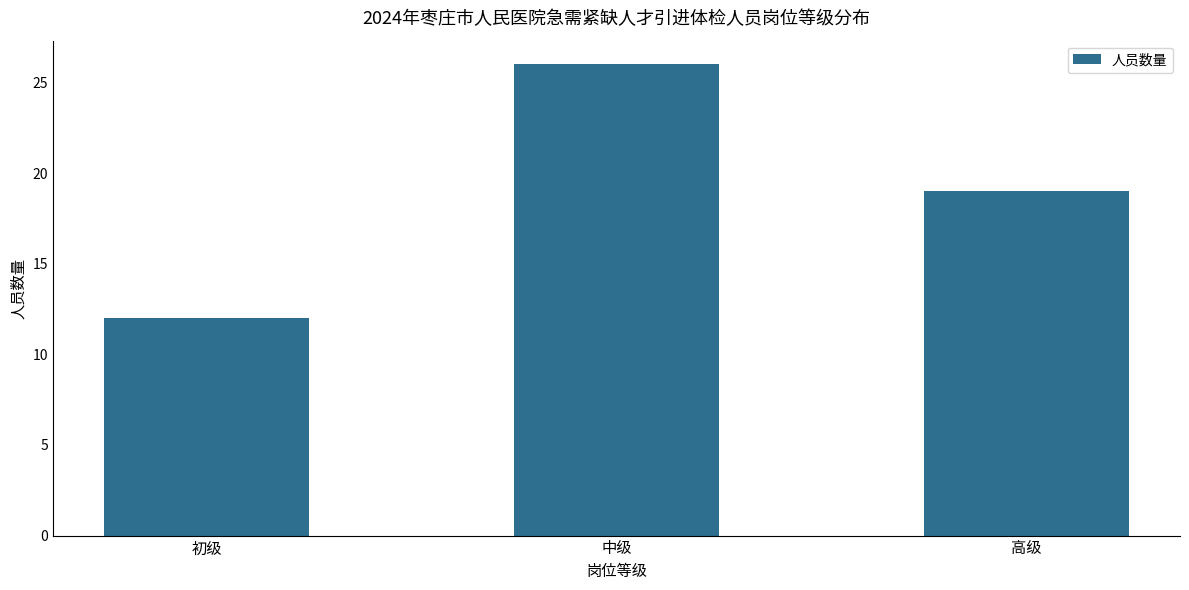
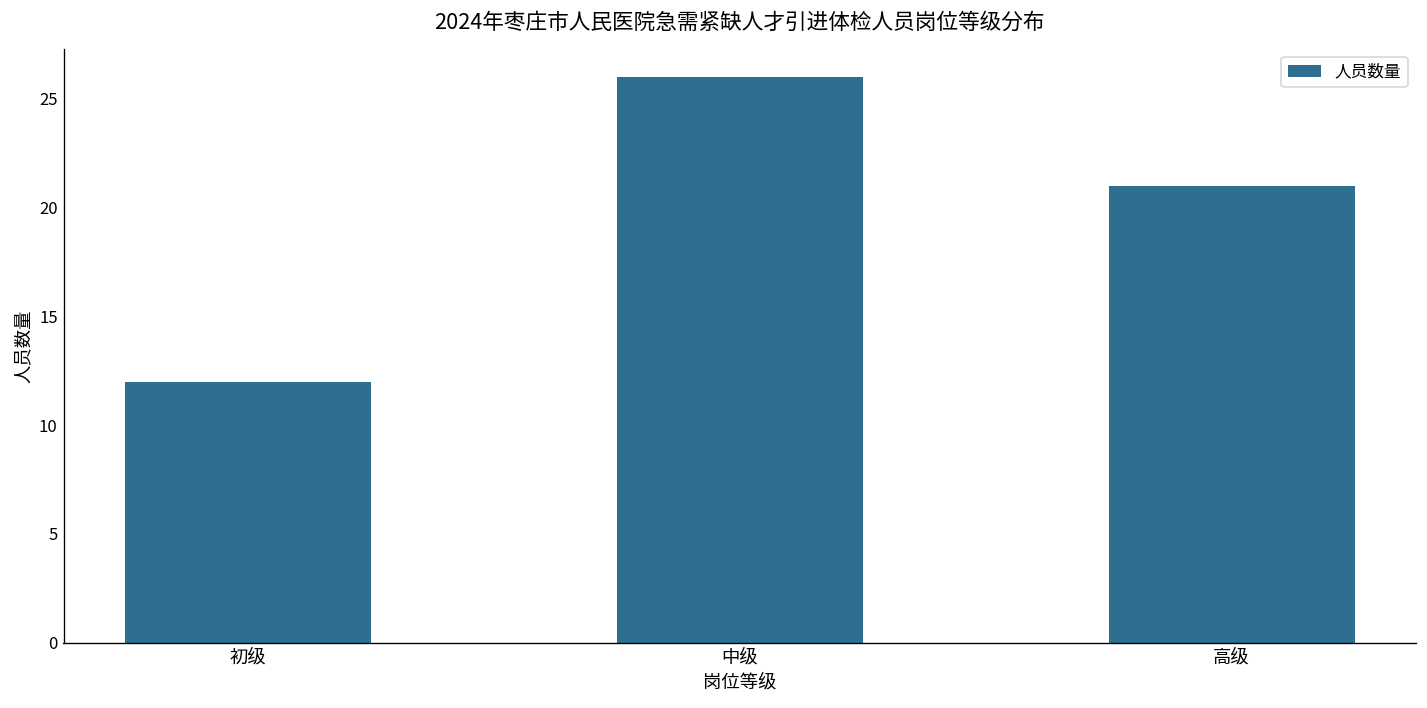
高级: 19 -> 21
